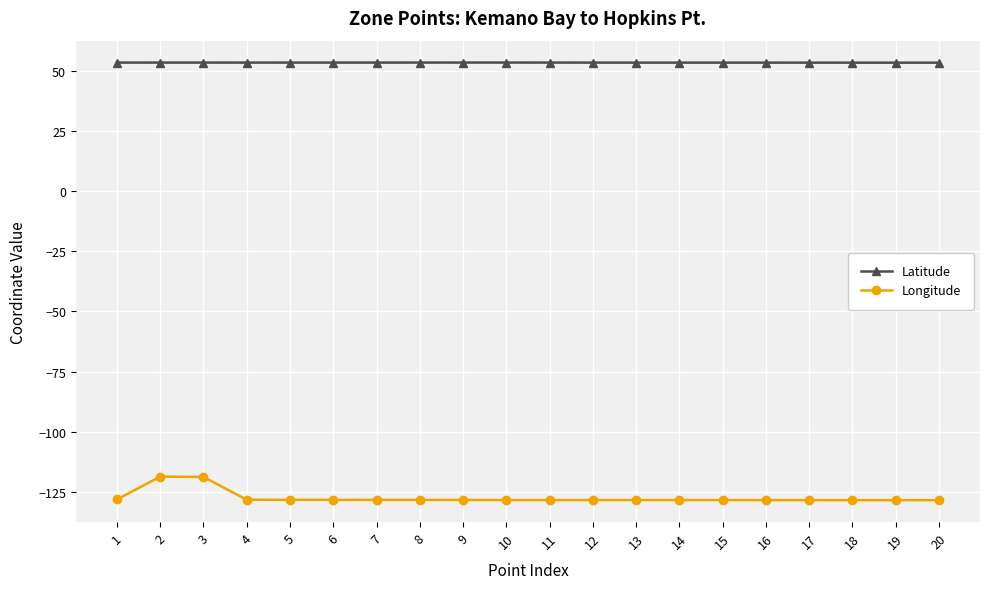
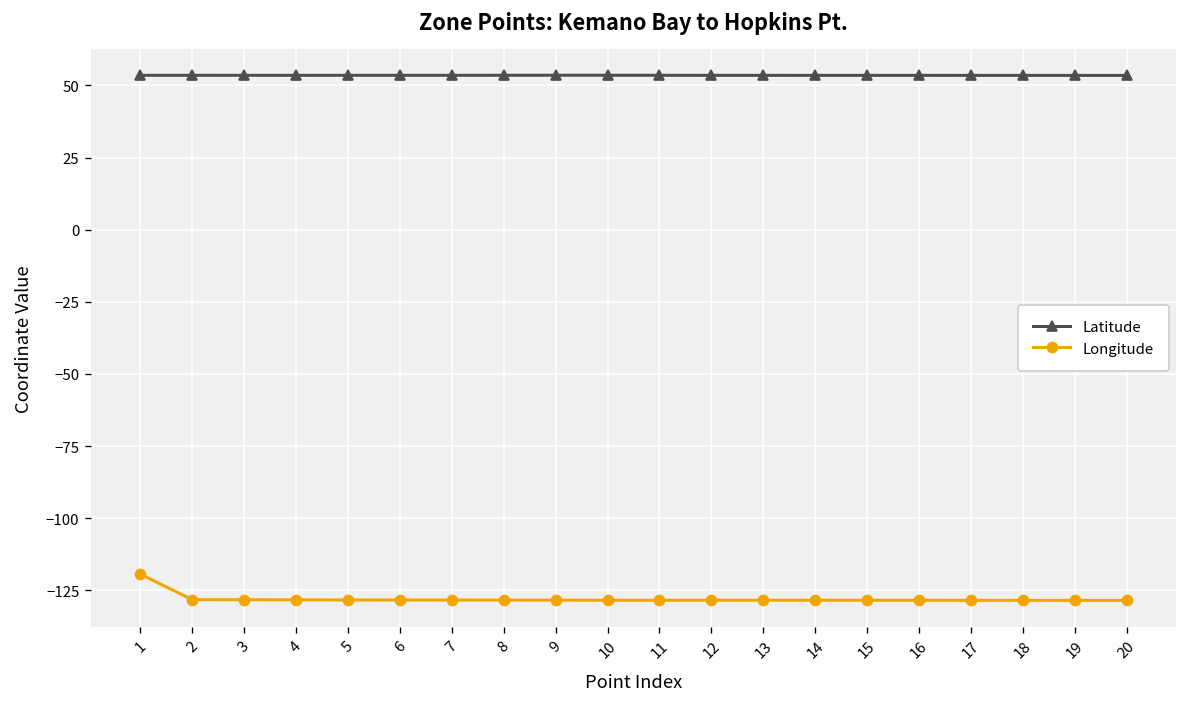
Longitude, 1: -128 -> -119
Longitude, 2: -119 -> -128
Longitude, 3: -119 -> -128
